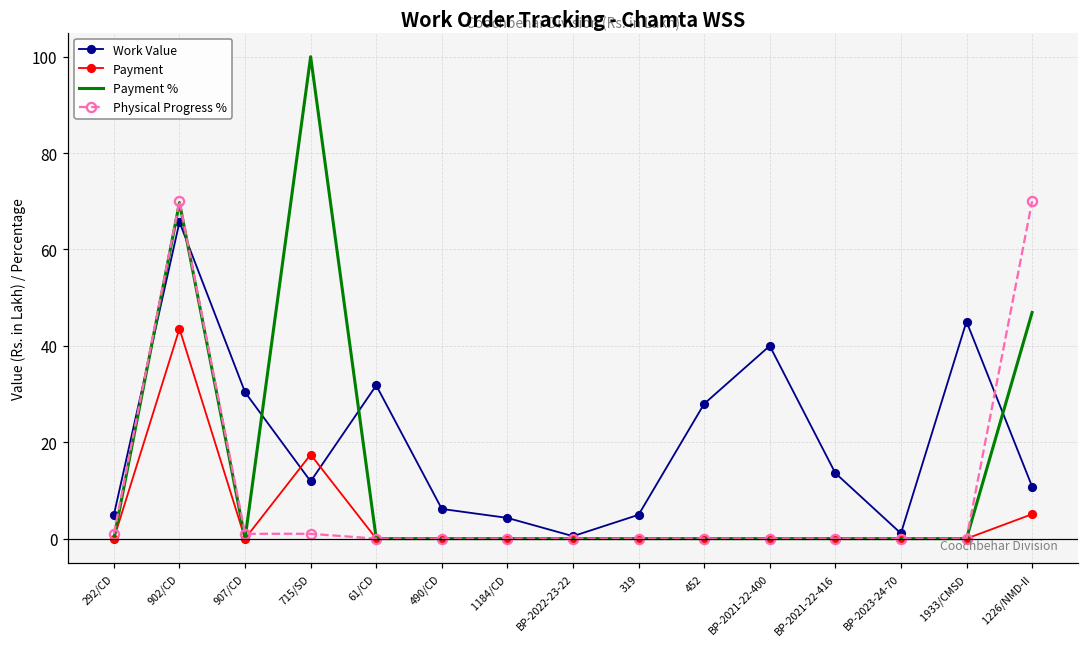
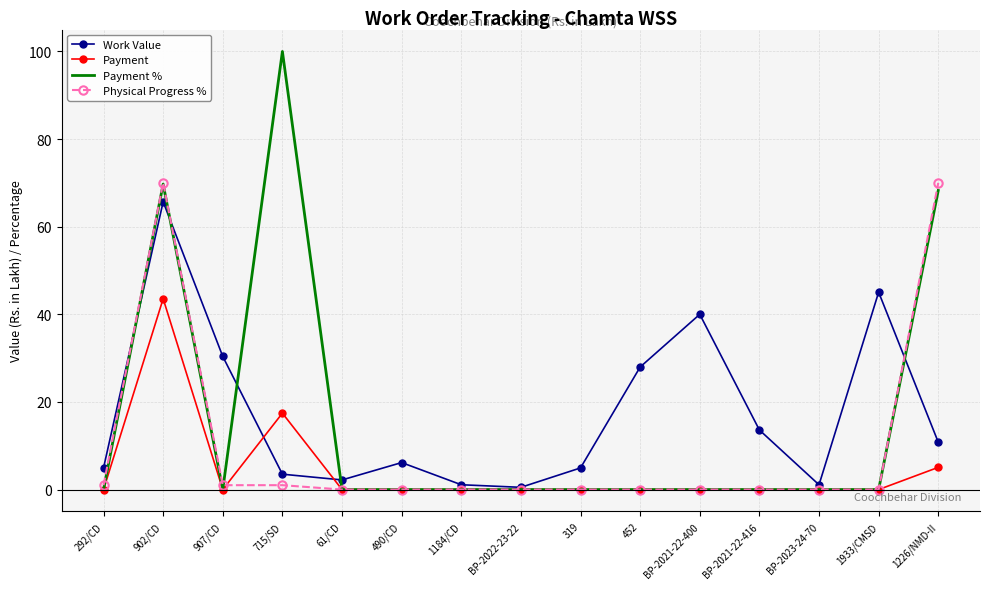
Work Value, 715/SD: 12 -> 4
Work Value, 61/CD: 32 -> 2
Work Value, 1184/CD: 4 -> 1
Payment %, 1226/NMD-II: 47 -> 68
